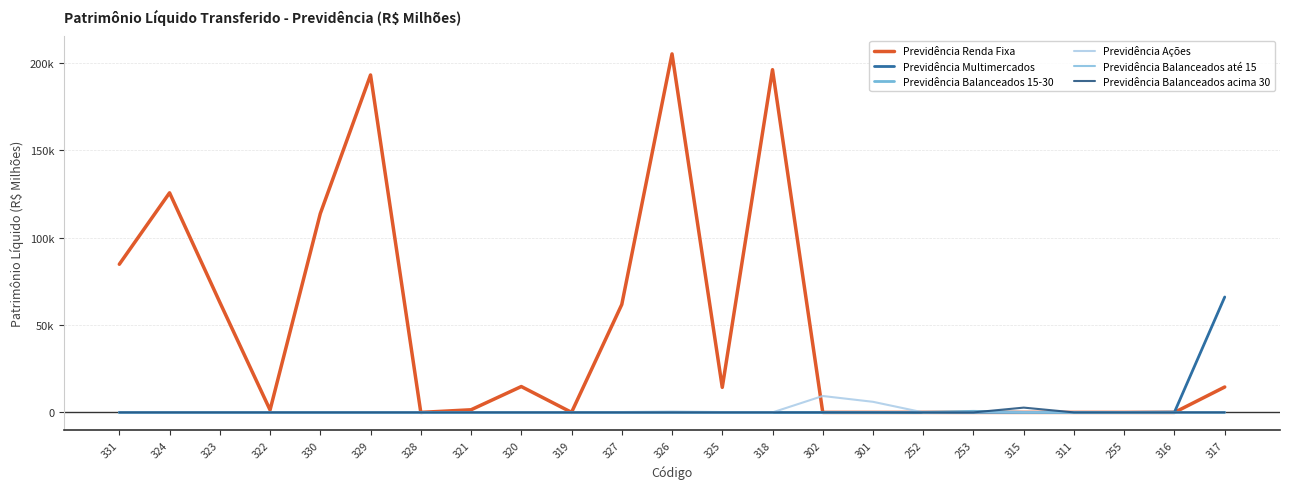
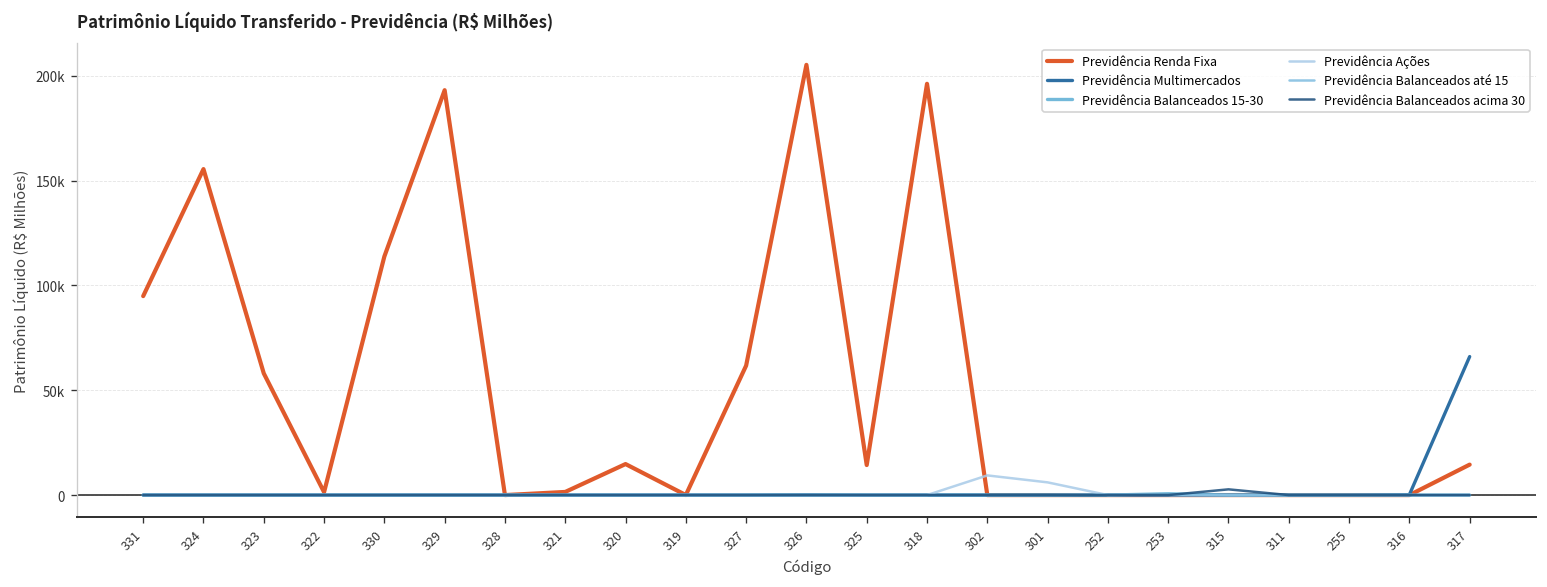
Previdência Renda Fixa, 331: 85000 -> 95000
Previdência Renda Fixa, 324: 126000 -> 155000
Previdência Renda Fixa, 323: 63000 -> 58000
